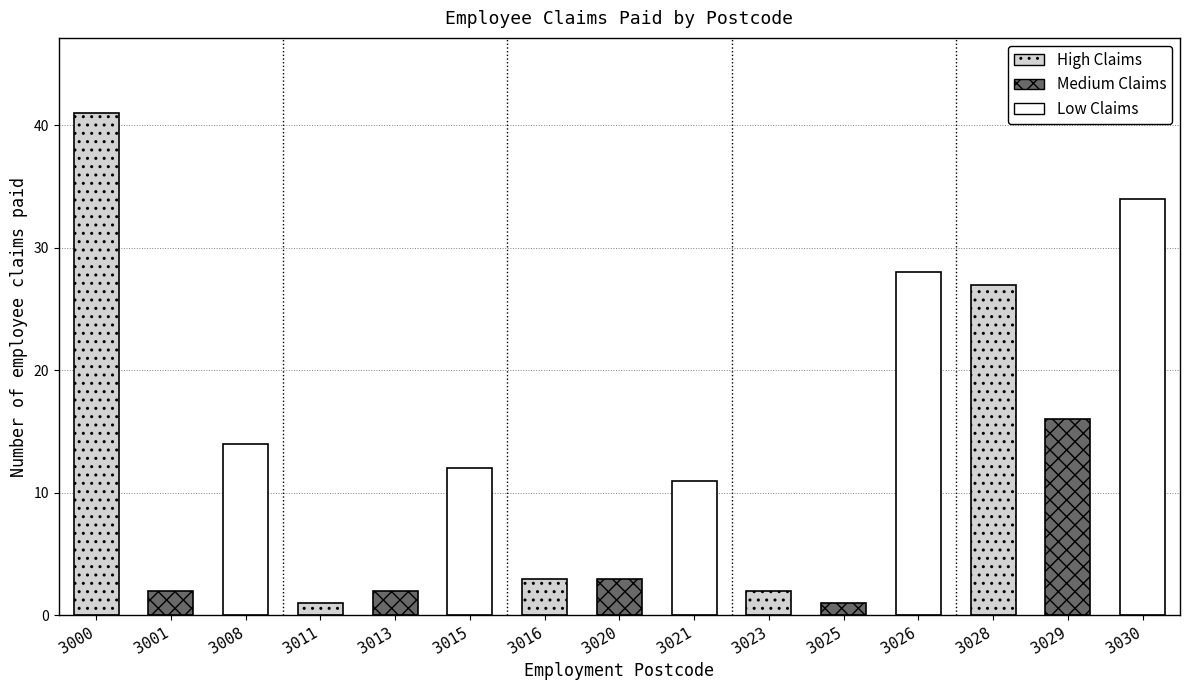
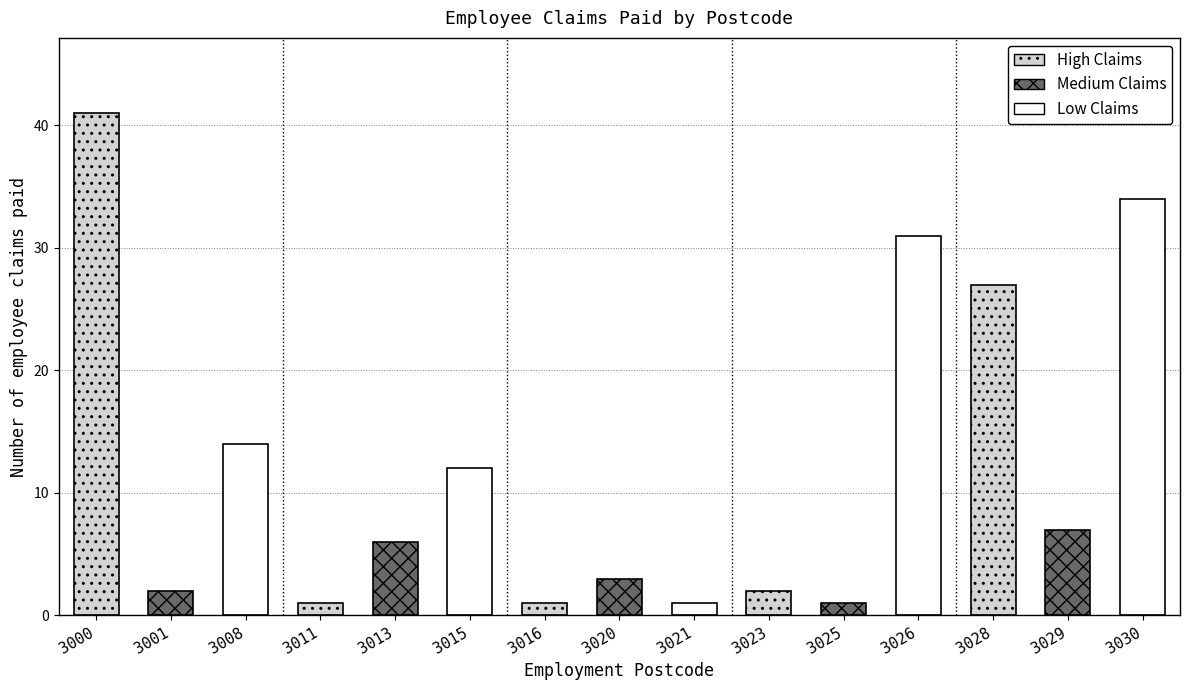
3013: 2 -> 6
3016: 3 -> 1
3021: 11 -> 1
3026: 28 -> 31
3029: 16 -> 7
